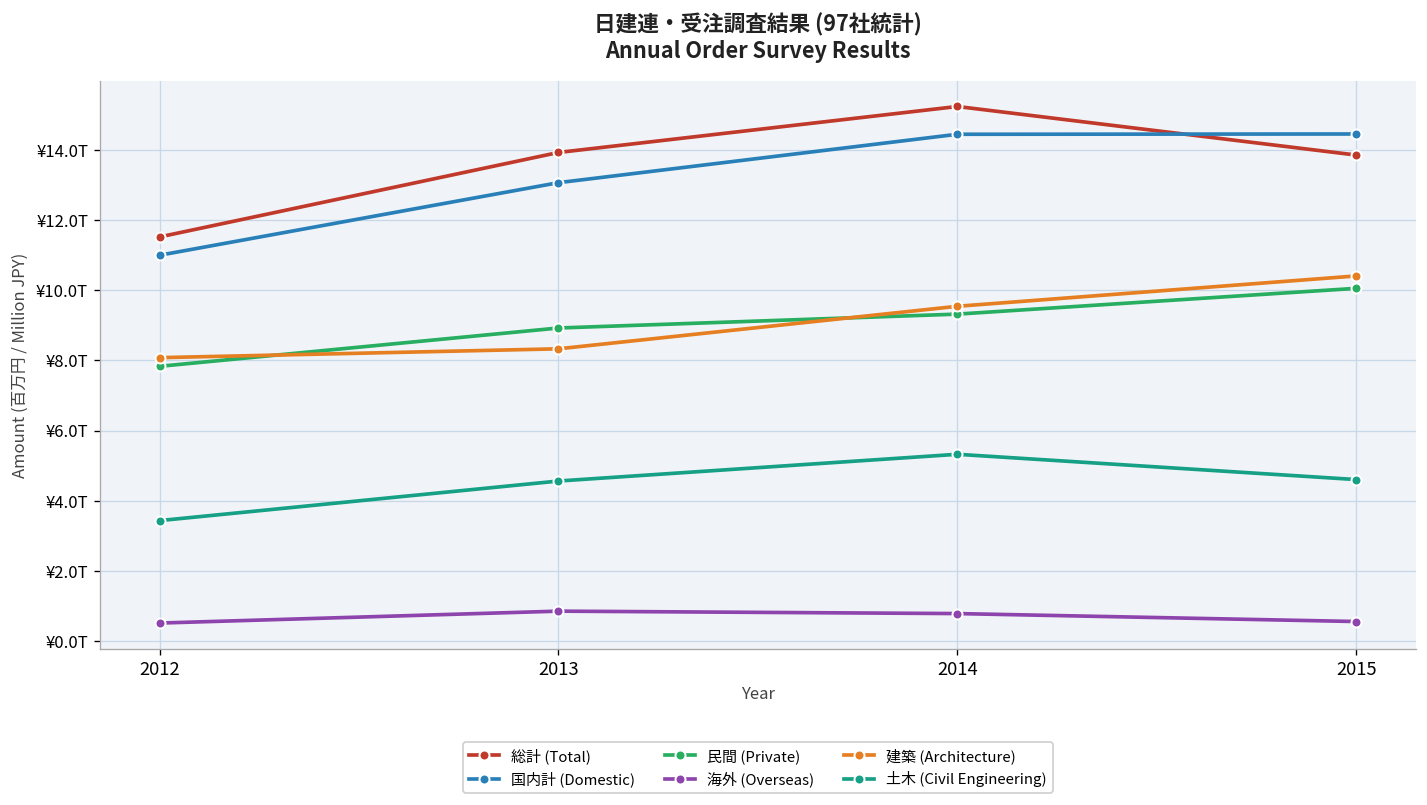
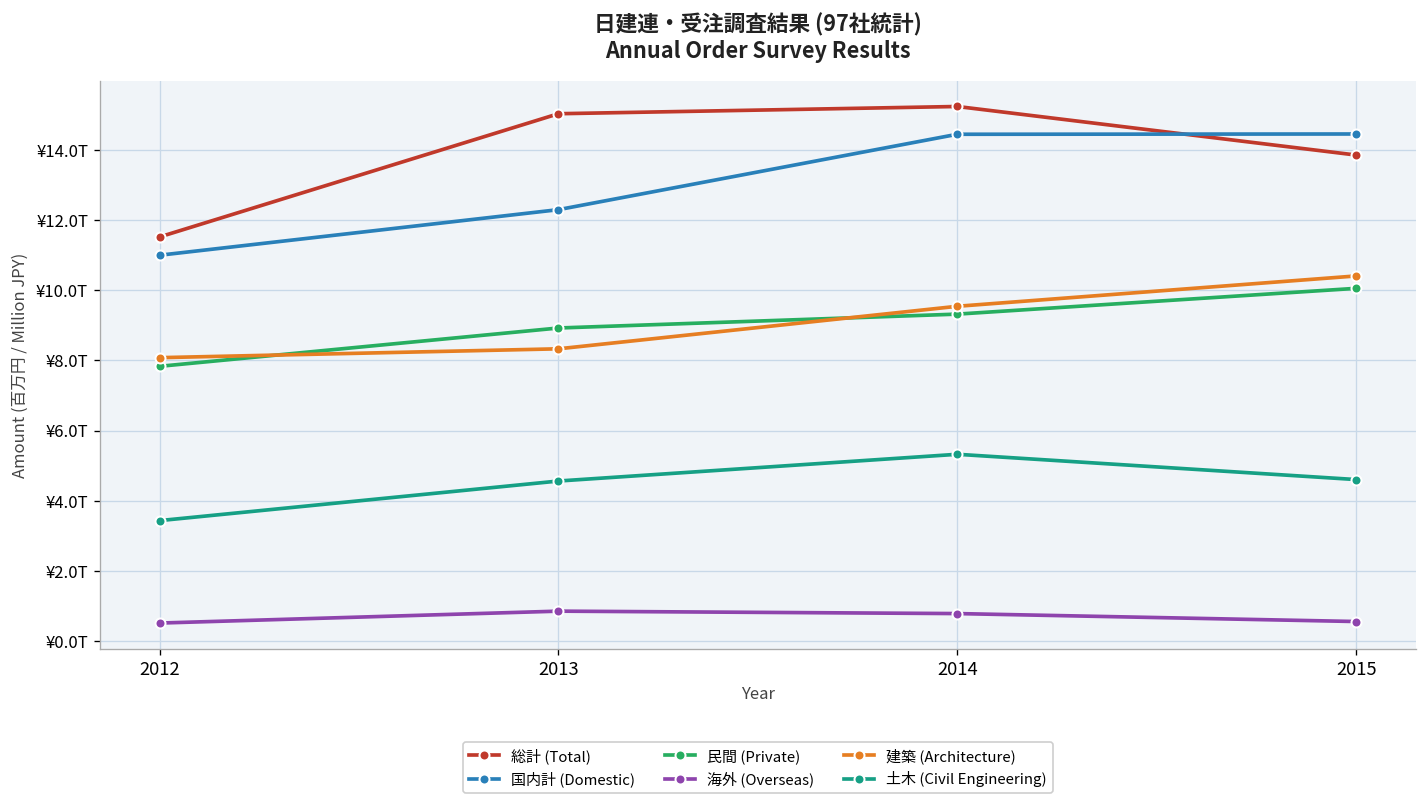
総計 (Total), 2013: ¥13.9T -> ¥15.0T
国内計 (Domestic), 2013: ¥13.1T -> ¥12.3T
